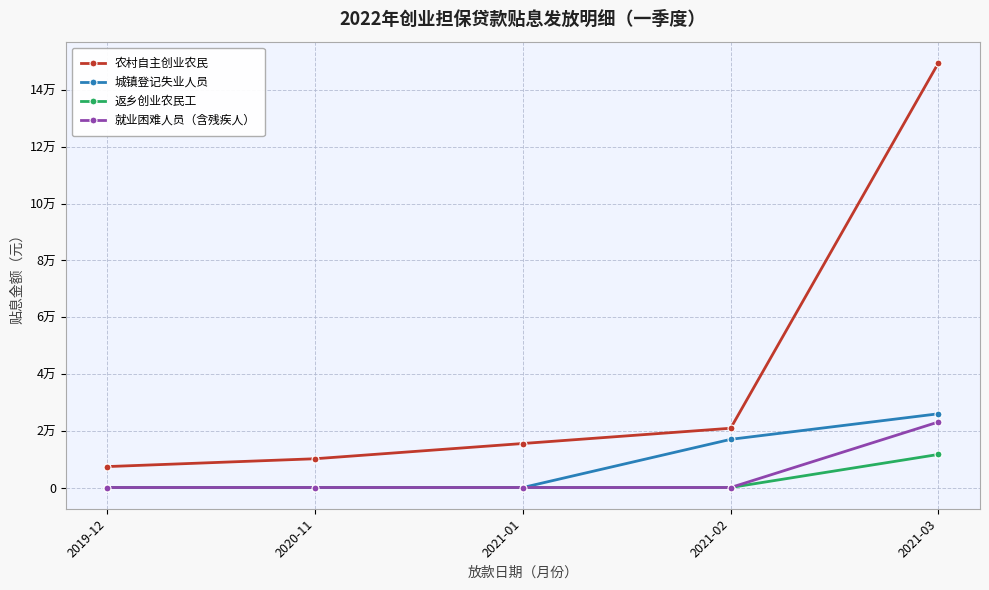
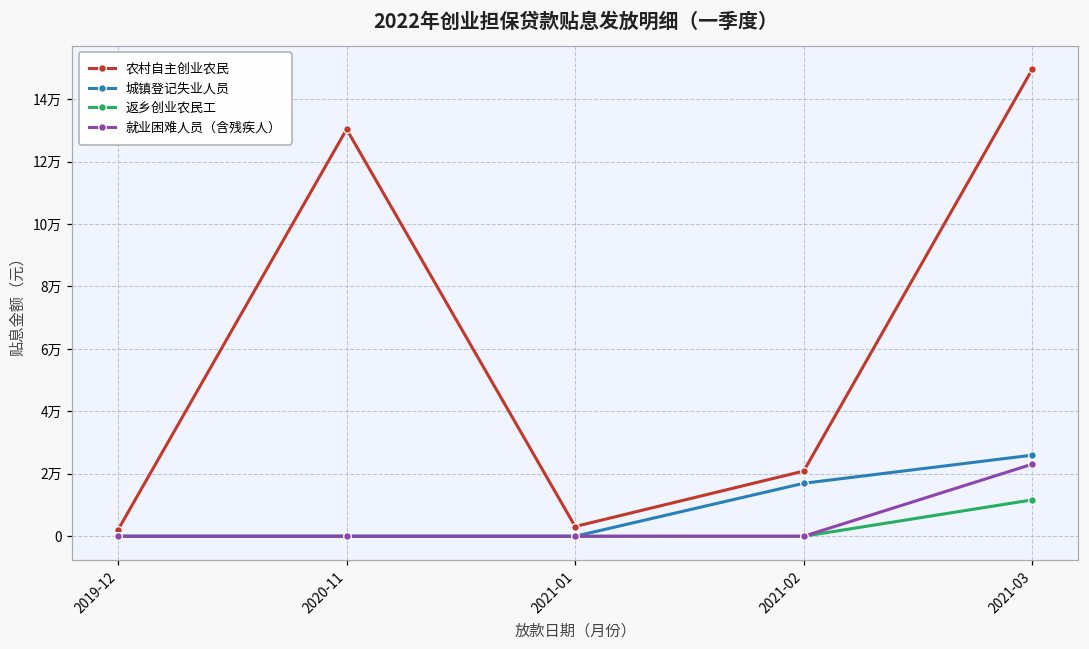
农村自主创业农民, 2019-12: 0.7万 -> 0.2万
农村自主创业农民, 2020-11: 1.0万 -> 13.0万
农村自主创业农民, 2021-01: 1.5万 -> 0.3万
